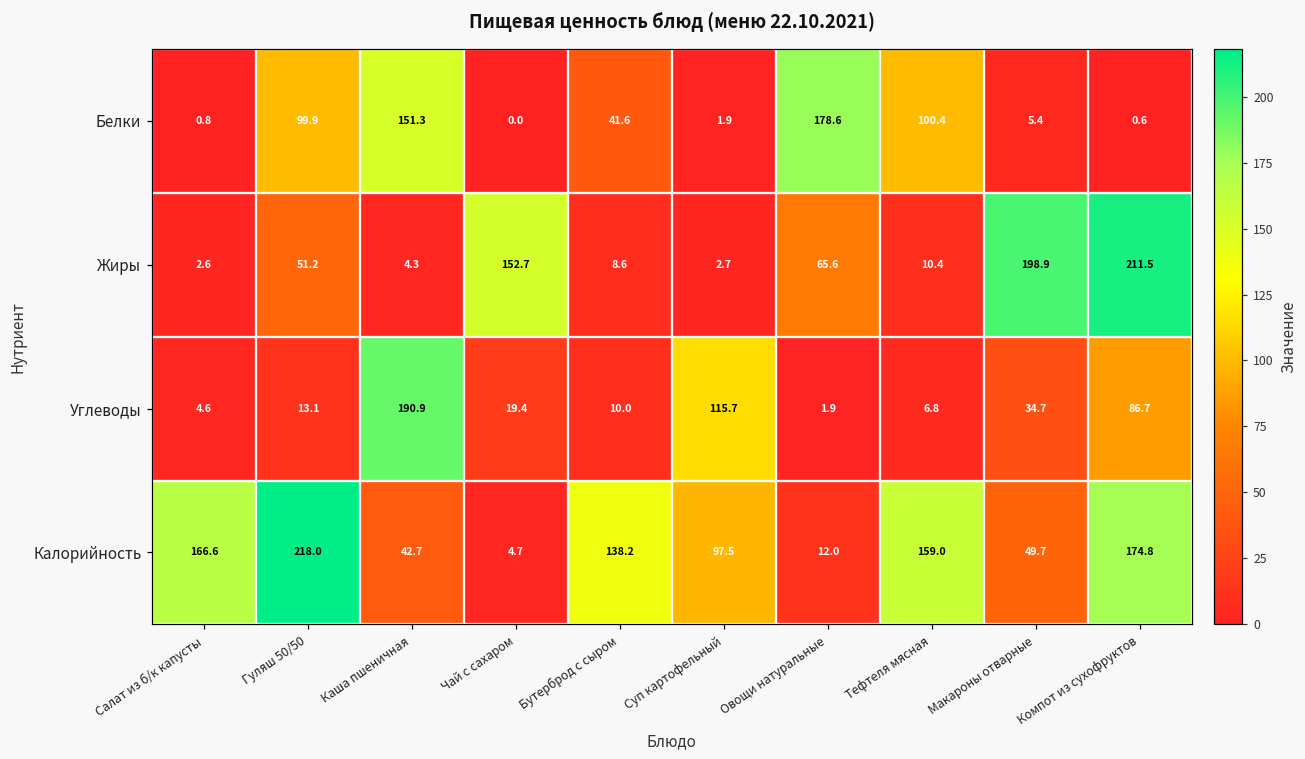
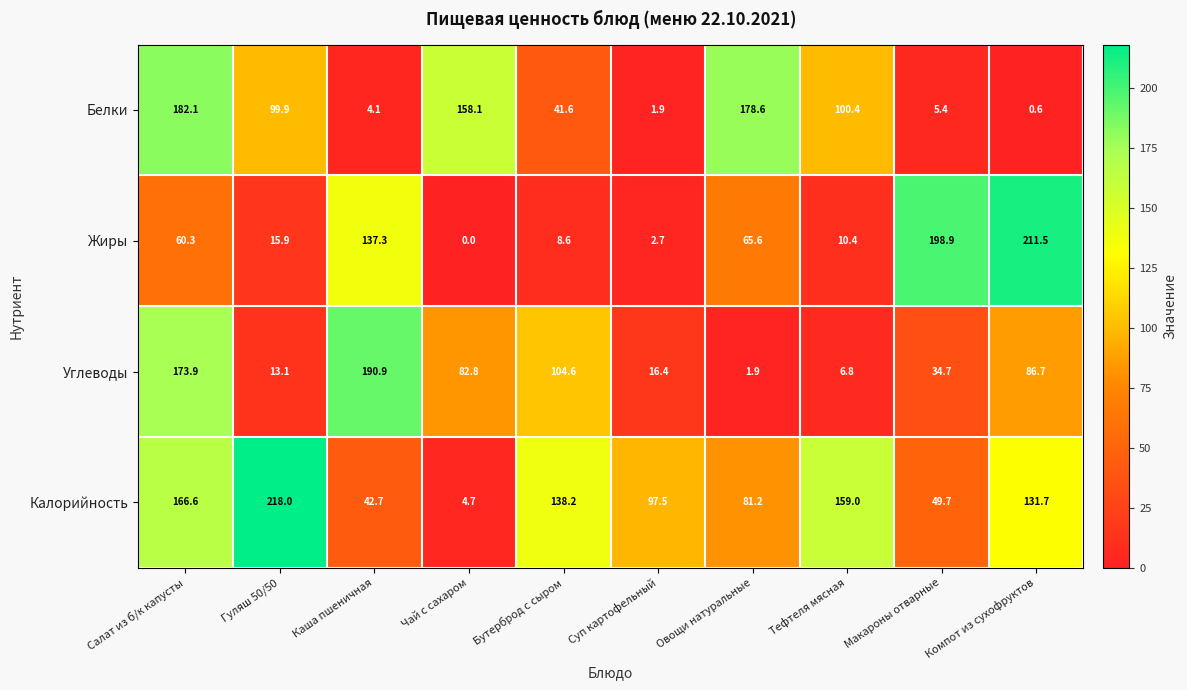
Белки, Салат из б/к капусты: 0.8 -> 182.1
Белки, Каша пшеничная: 151.3 -> 4.1
Белки, Чай с сахаром: 0.0 -> 158.1
Жиры, Салат из б/к капусты: 2.6 -> 60.3
Жиры, Гуляш 50/50: 51.2 -> 15.9
Жиры, Каша пшеничная: 4.3 -> 137.3
Жиры, Чай с сахаром: 152.7 -> 0.0
Углеводы, Салат из б/к капусты: 4.6 -> 173.9
Углеводы, Чай с сахаром: 19.4 -> 82.8
Углеводы, Бутерброд с сыром: 10.0 -> 104.6
Углеводы, Суп картофельный: 115.7 -> 16.4
Калорийность, Овощи натуральные: 12.0 -> 81.2
Калорийность, Компот из сухофруктов: 174.8 -> 131.7
